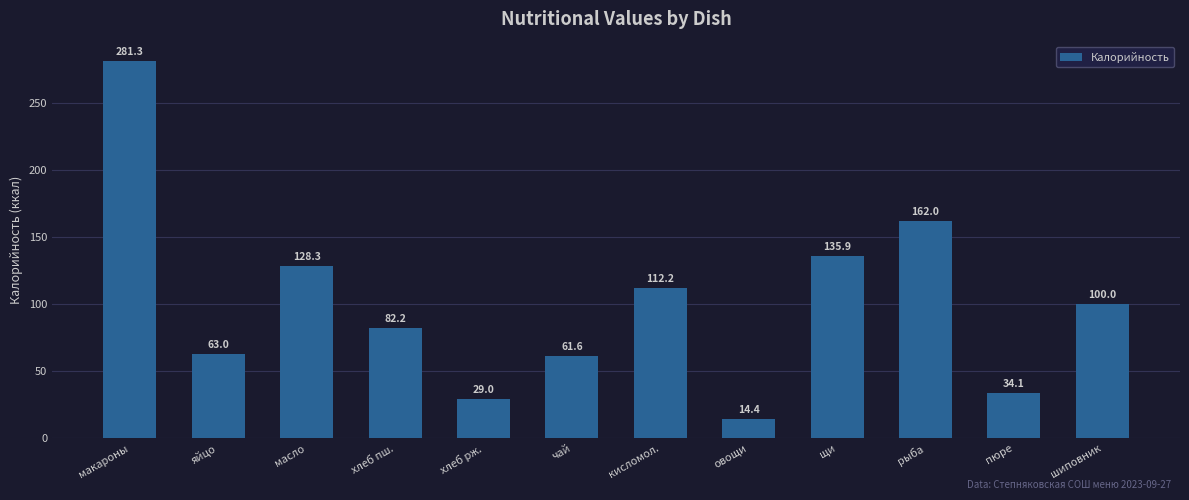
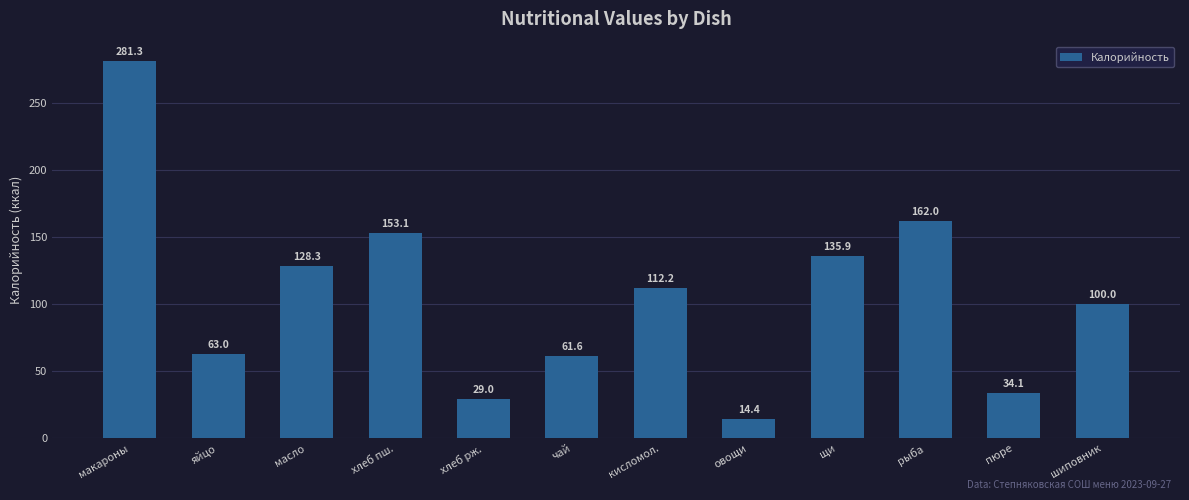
хлеб пш.: 82.2 -> 153.1
